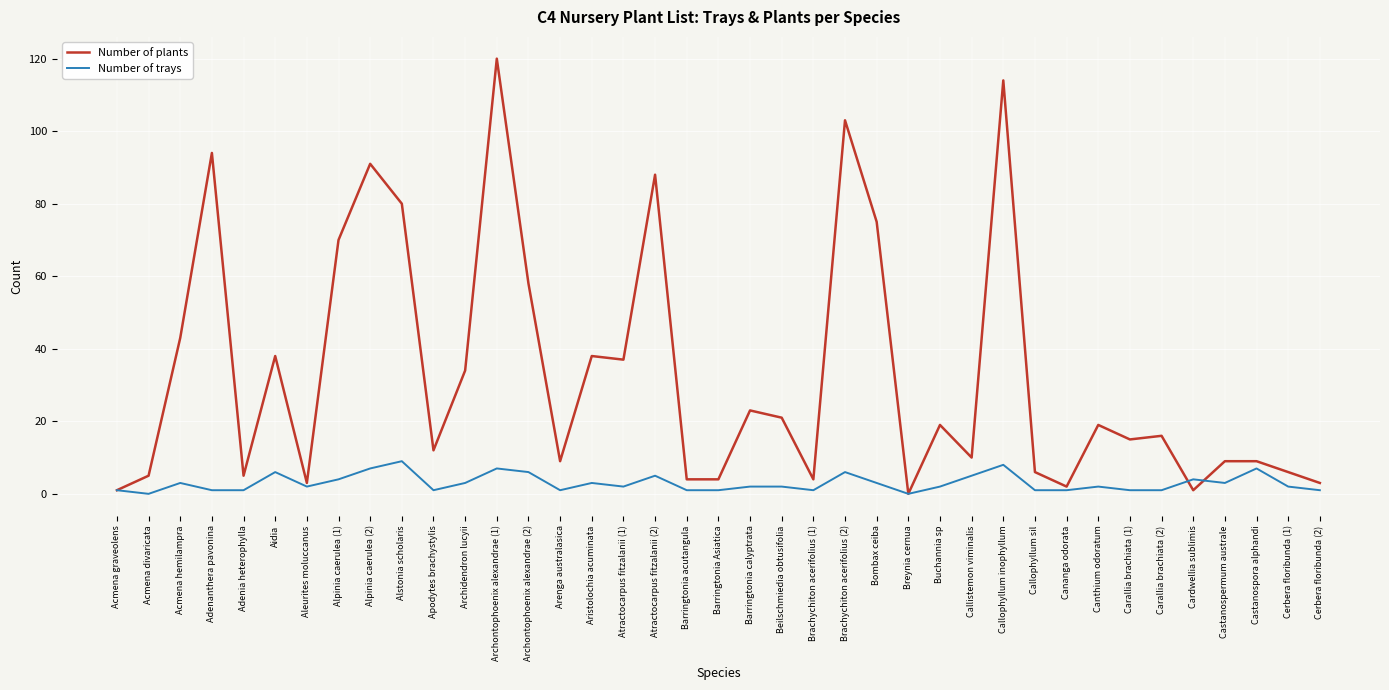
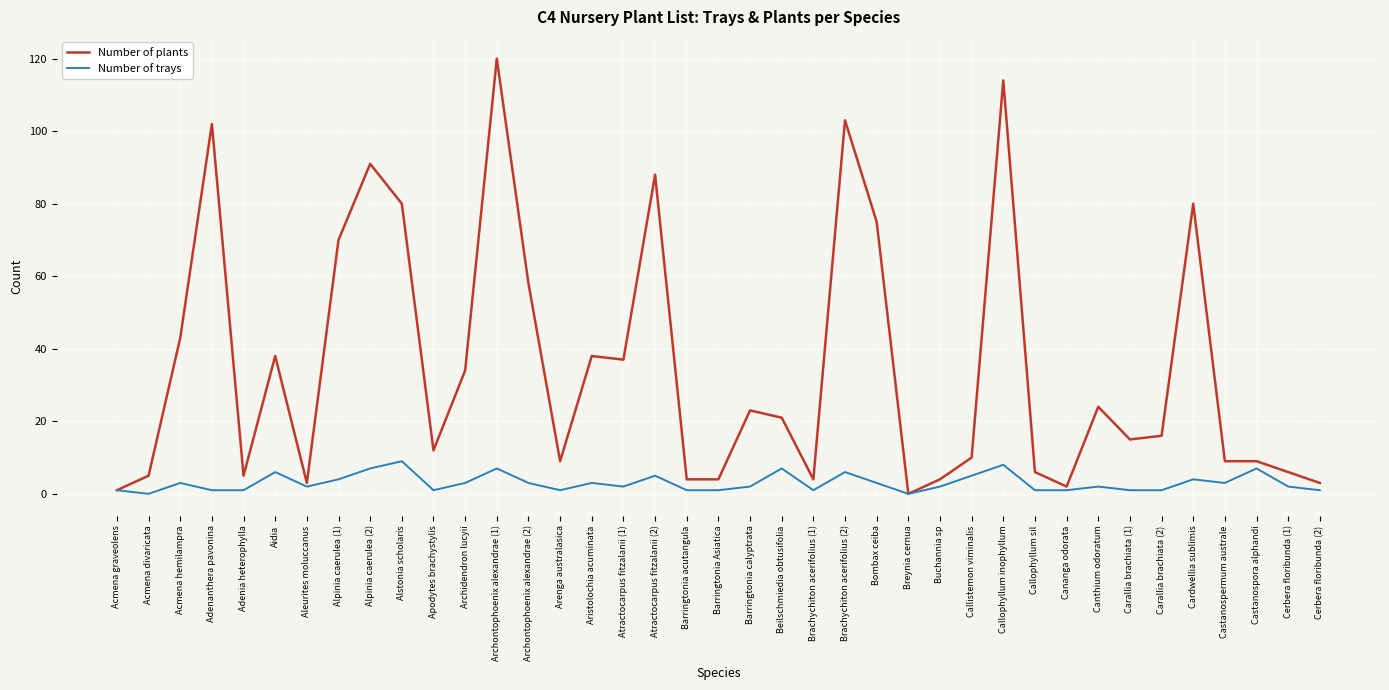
Number of plants, Adenanthera pavonina: 94 -> 102
Number of trays, Archontophoenix alexandrae (2): 6 -> 3
Number of trays, Beilschmiedia obtusifolia: 2 -> 7
Number of plants, Buchannia sp: 19 -> 4
Number of plants, Canthium odoratum: 19 -> 24
Number of plants, Cardwellia sublimis: 1 -> 80
